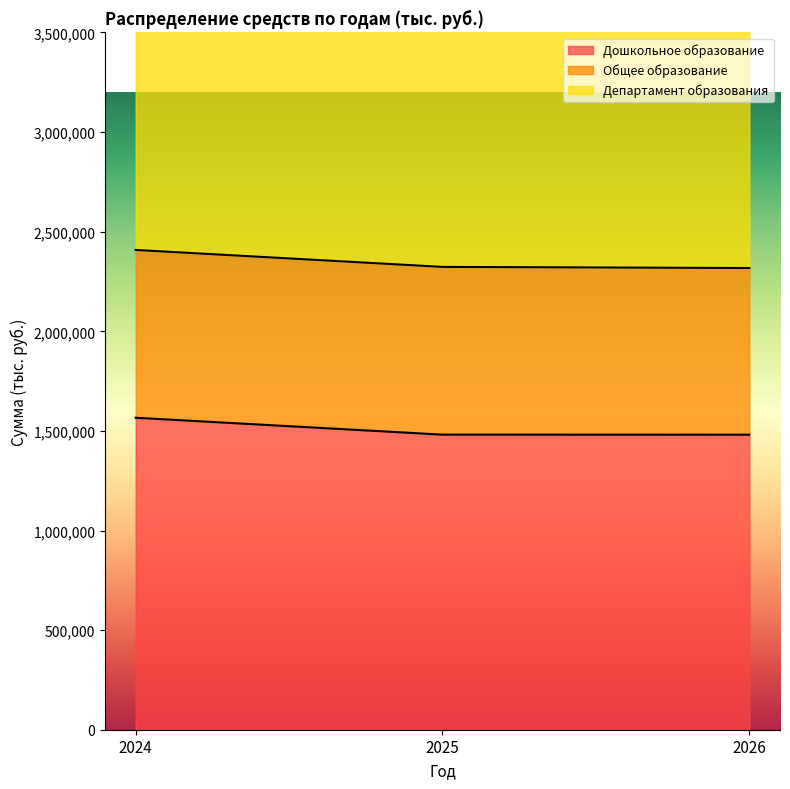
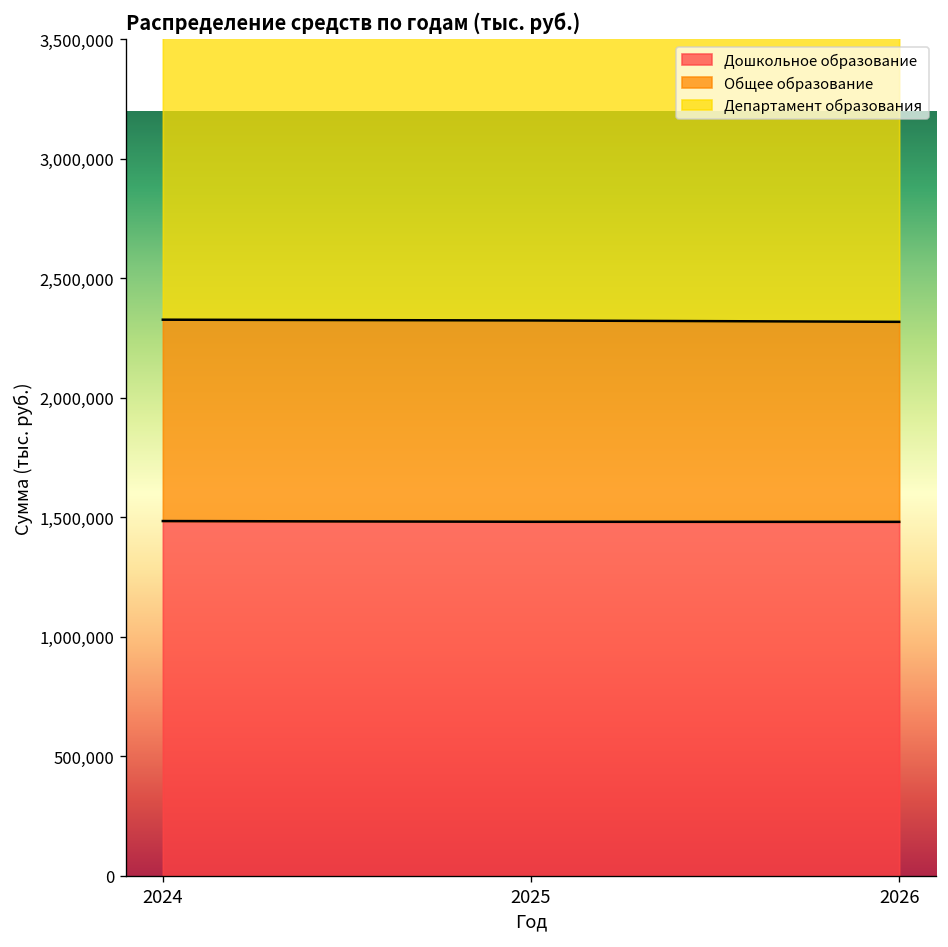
Дошкольное образование, 2024: 1,570,000 -> 1,480,000
